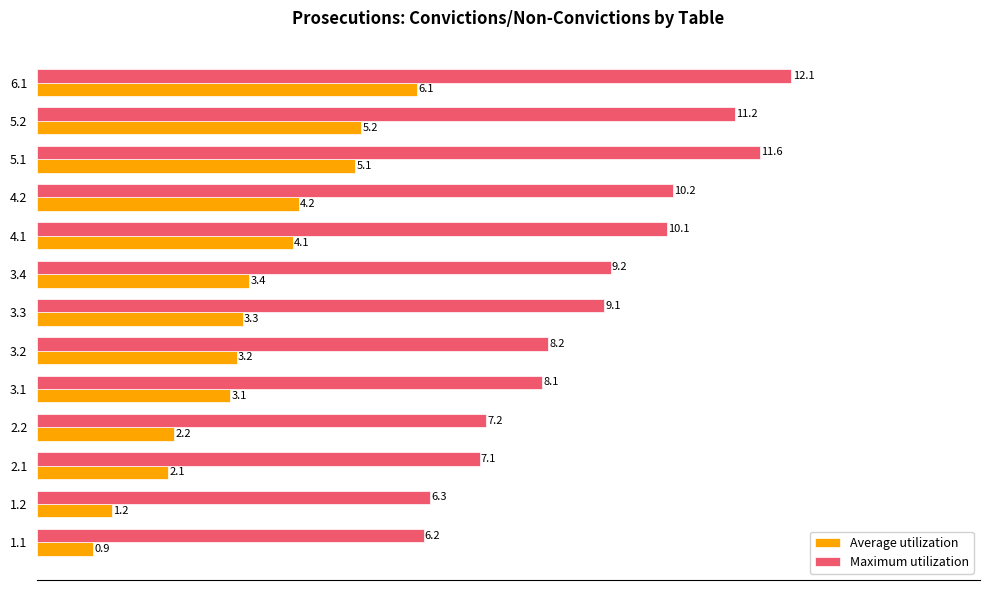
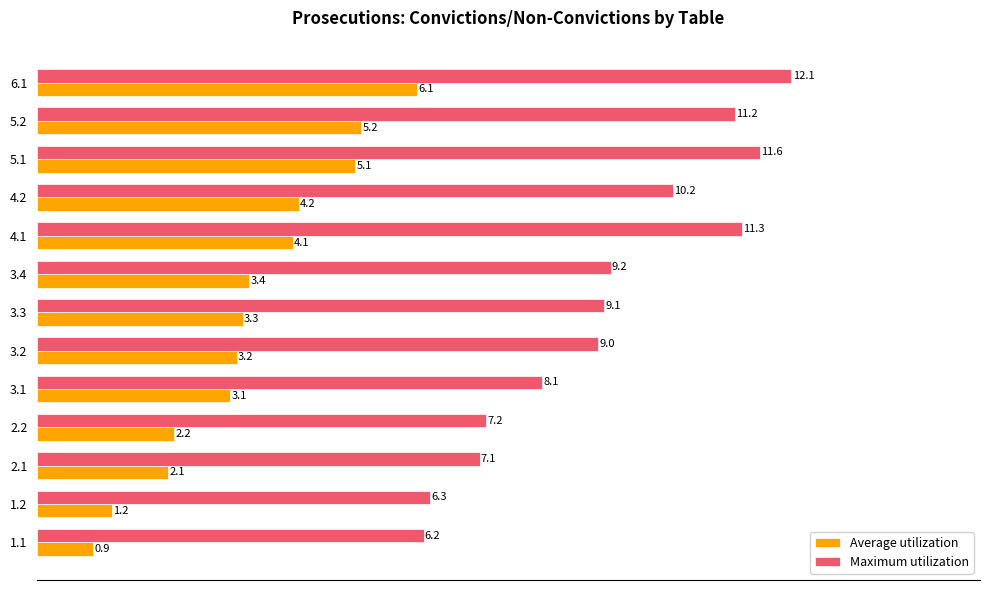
Maximum utilization, 4.1: 10.1 -> 11.3
Maximum utilization, 3.2: 8.2 -> 9.0
